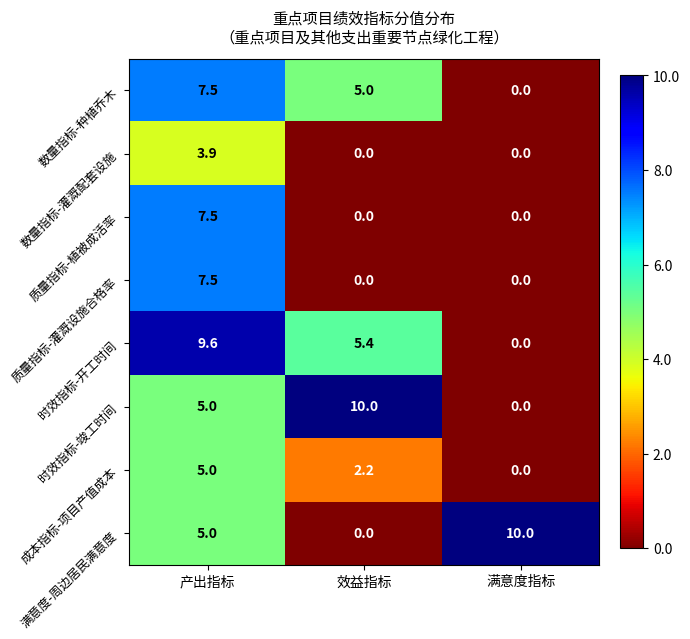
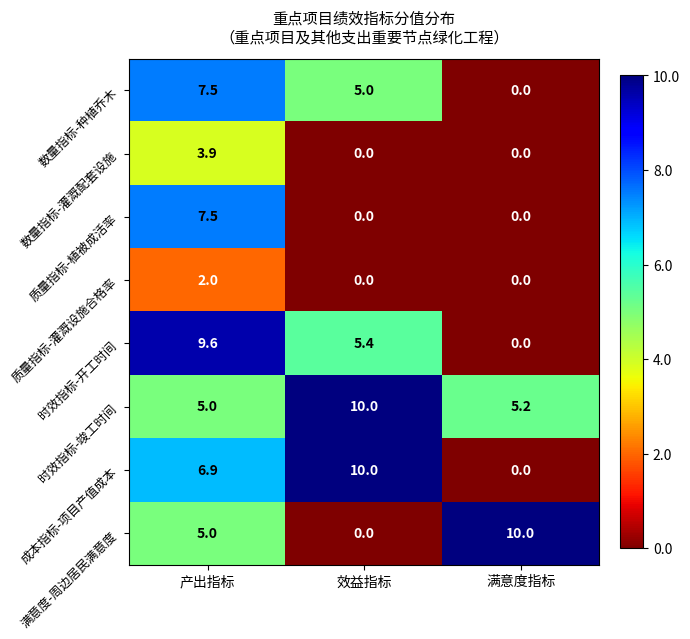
质量指标-灌溉设施合格率, 产出指标: 7.5 -> 2.0
时效指标-竣工时间, 满意度指标: 0.0 -> 5.2
成本指标-项目产值成本, 产出指标: 5.0 -> 6.9
成本指标-项目产值成本, 效益指标: 2.2 -> 10.0
